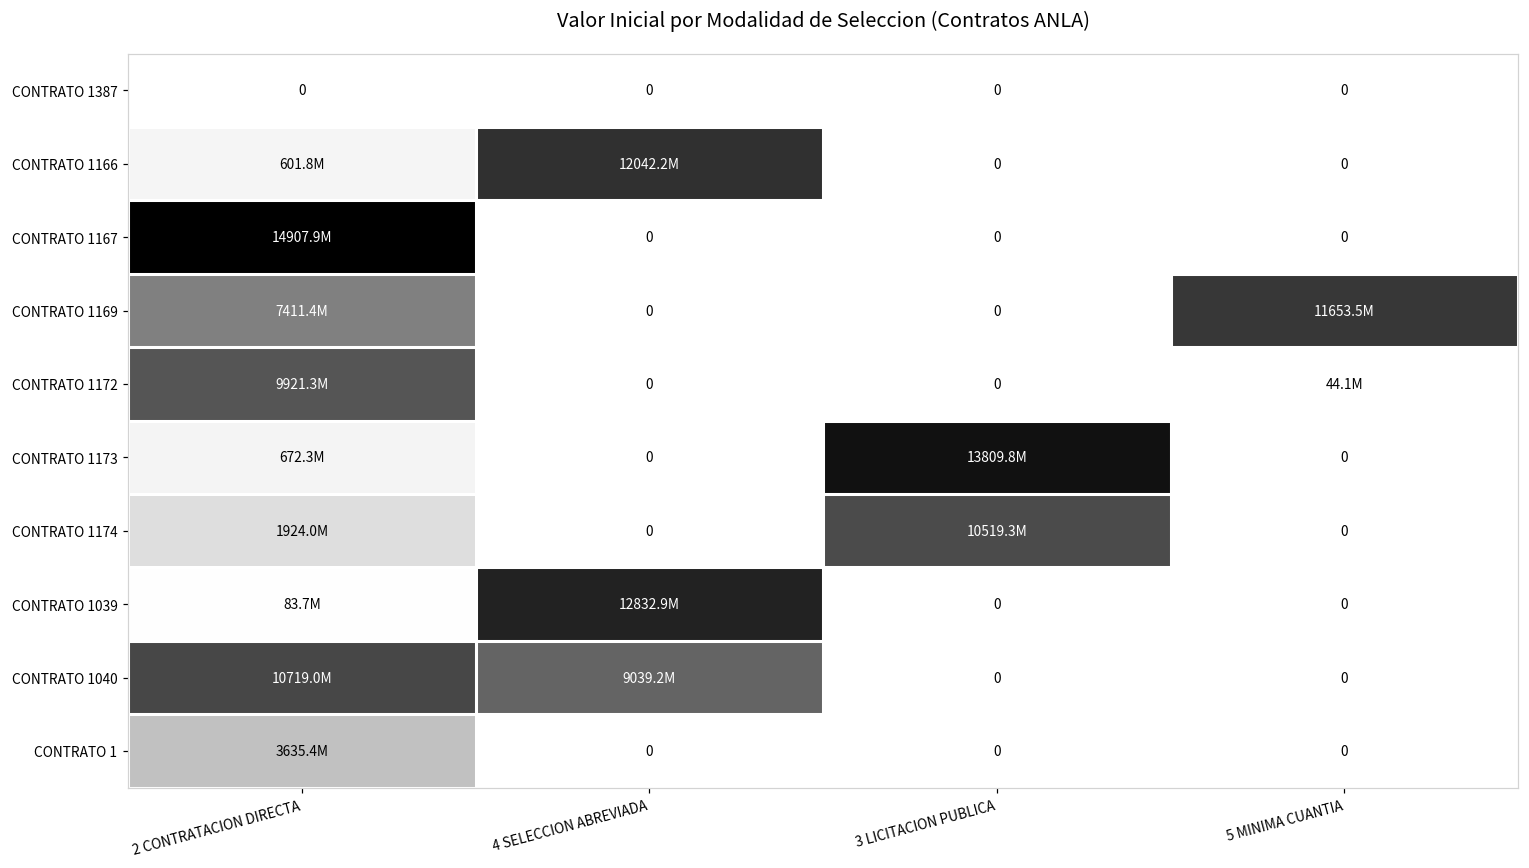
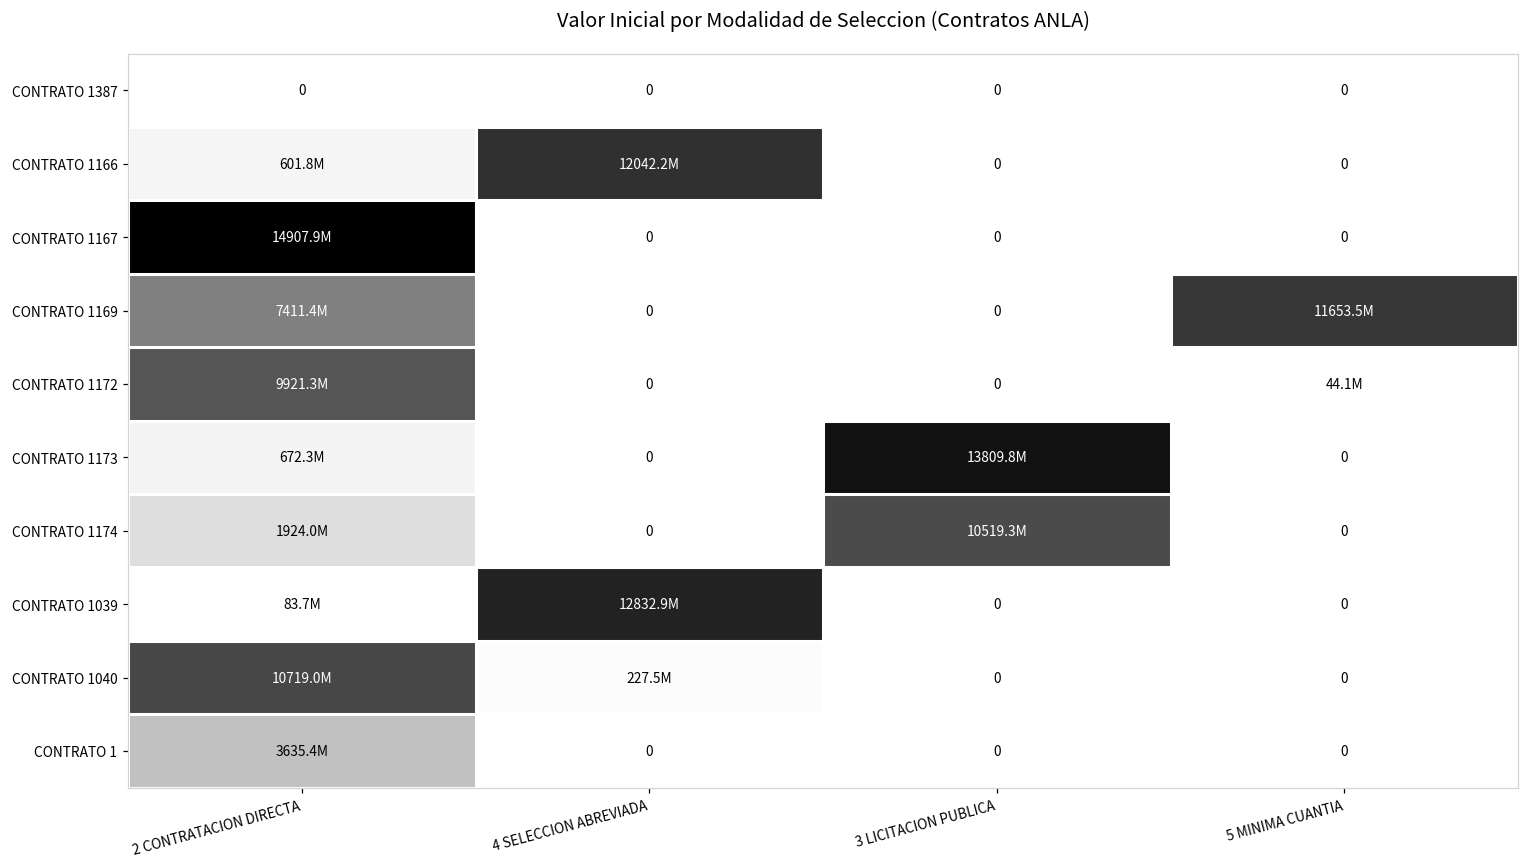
CONTRATO 1040, 4 SELECCION ABREVIADA: 9039.2M -> 227.5M
